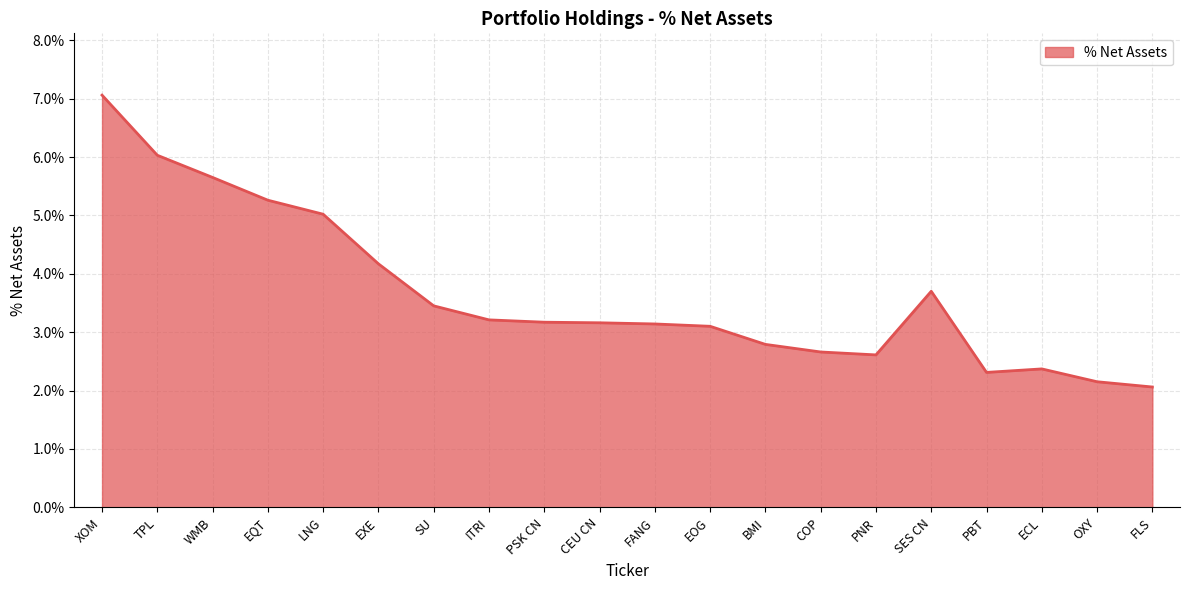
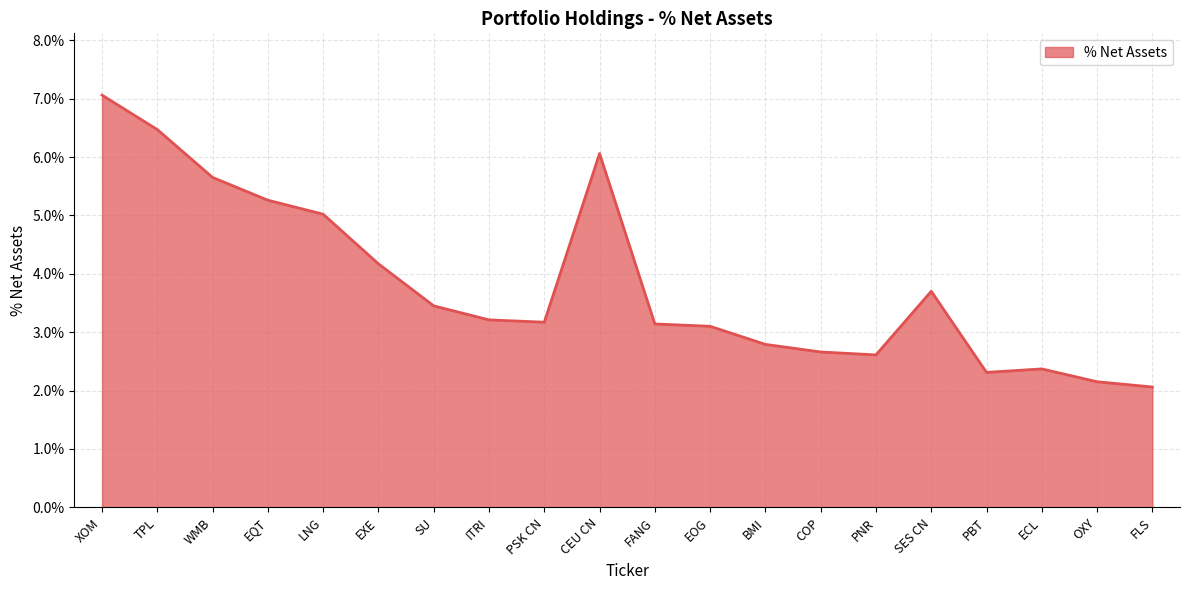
TPL: 6.0% -> 6.5%
CEU CN: 3.2% -> 6.1%
